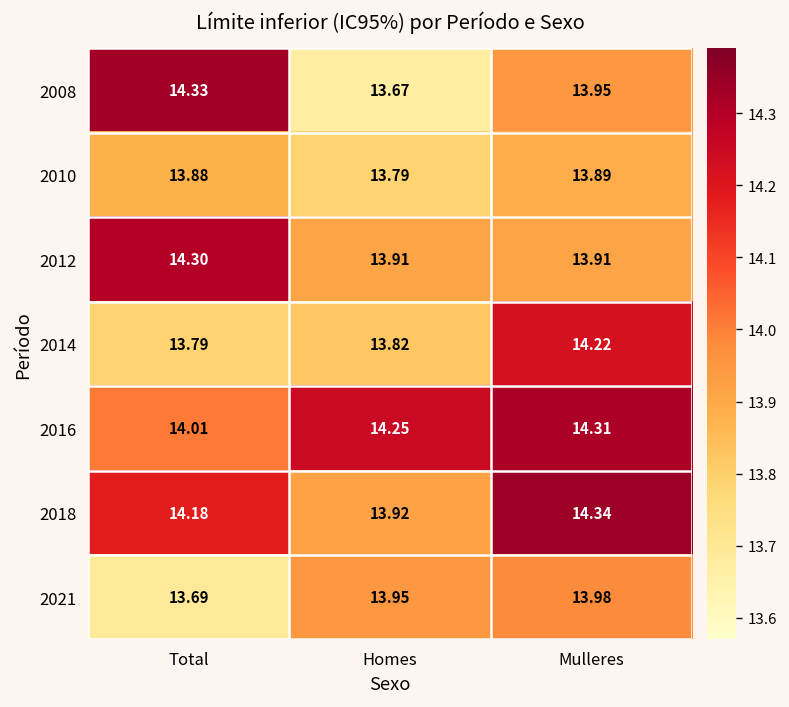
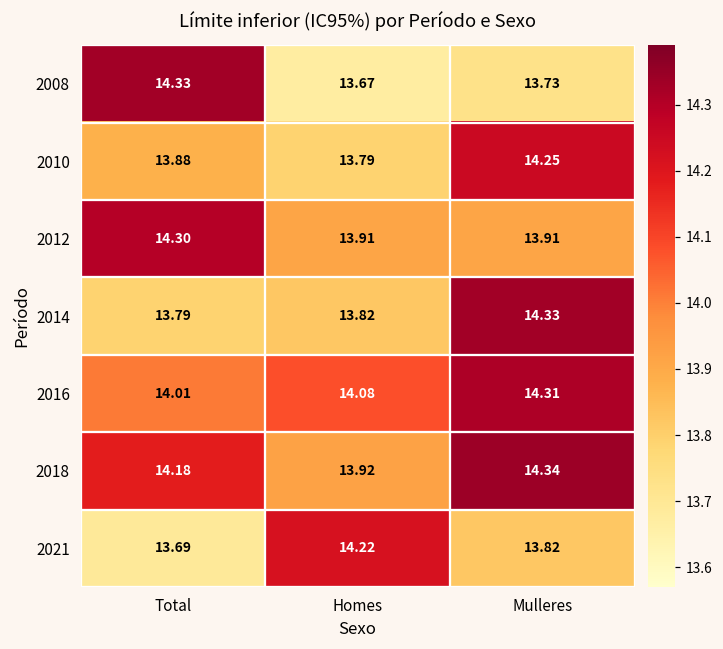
2008, Mulleres: 13.95 -> 13.73
2010, Mulleres: 13.89 -> 14.25
2014, Mulleres: 14.22 -> 14.33
2016, Homes: 14.25 -> 14.08
2021, Homes: 13.95 -> 14.22
2021, Mulleres: 13.98 -> 13.82
